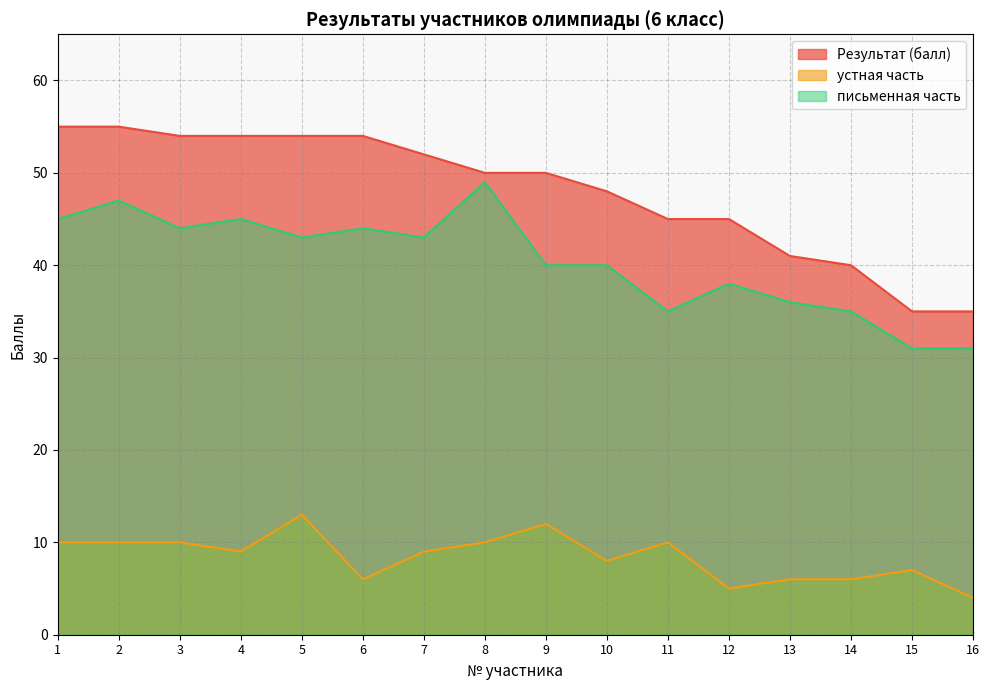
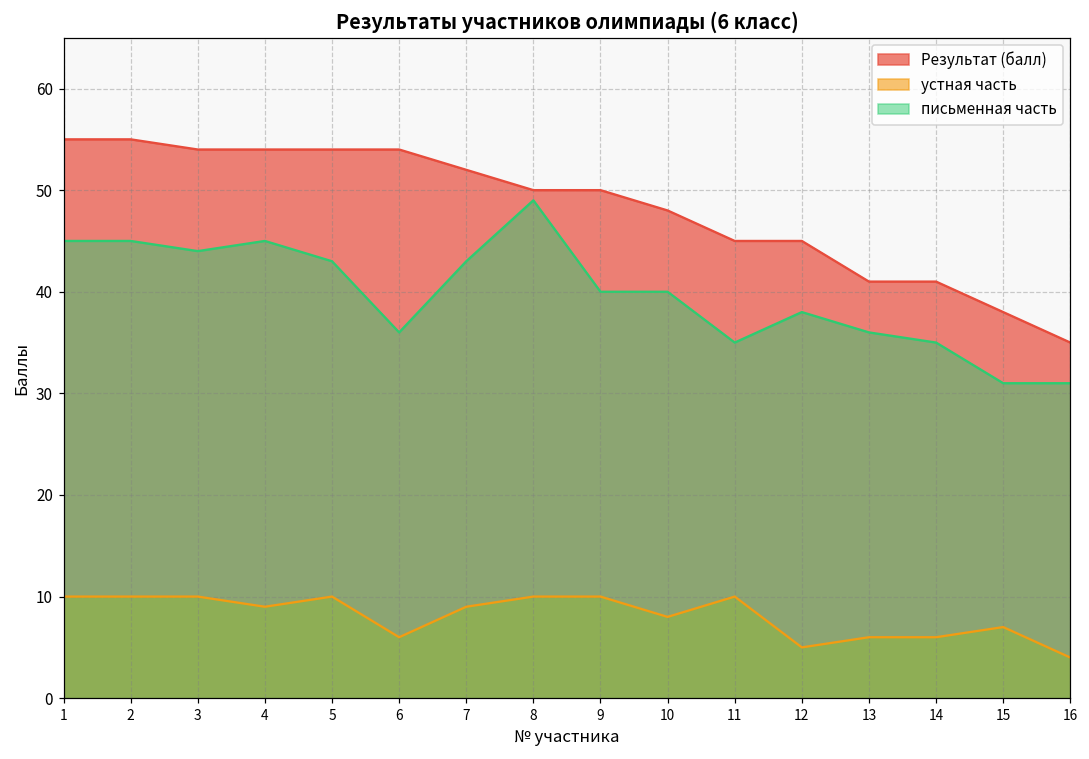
письменная часть, 2: 47 -> 45
устная часть, 5: 13 -> 10
письменная часть, 6: 44 -> 36
устная часть, 9: 12 -> 10
Результат (балл), 14: 40 -> 41
Результат (балл), 15: 35 -> 38
